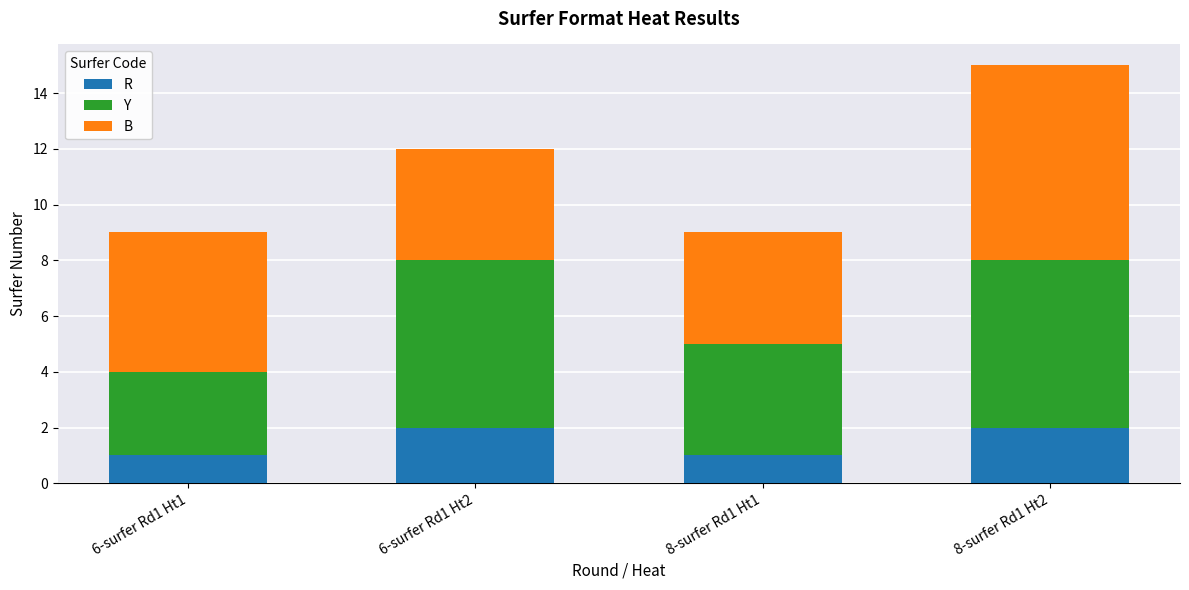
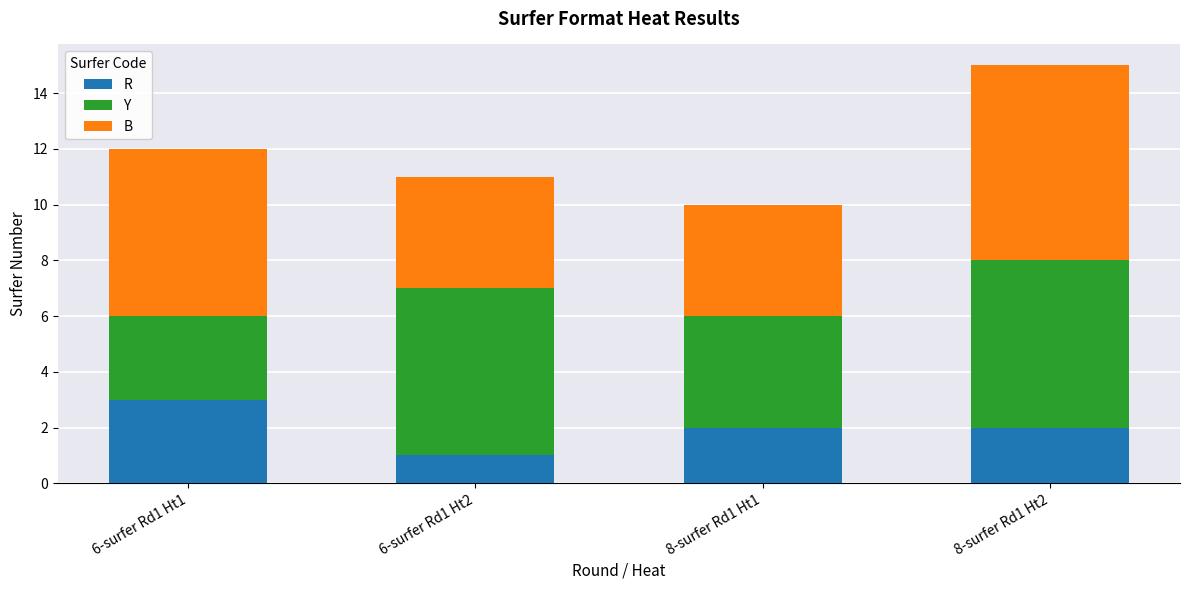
R, 6-surfer Rd1 Ht1: 1 -> 3
B, 6-surfer Rd1 Ht1: 5 -> 6
R, 6-surfer Rd1 Ht2: 2 -> 1
R, 8-surfer Rd1 Ht1: 1 -> 2
